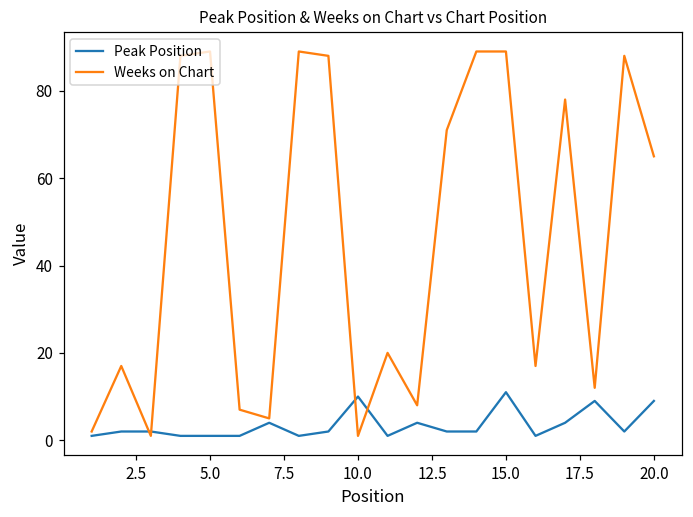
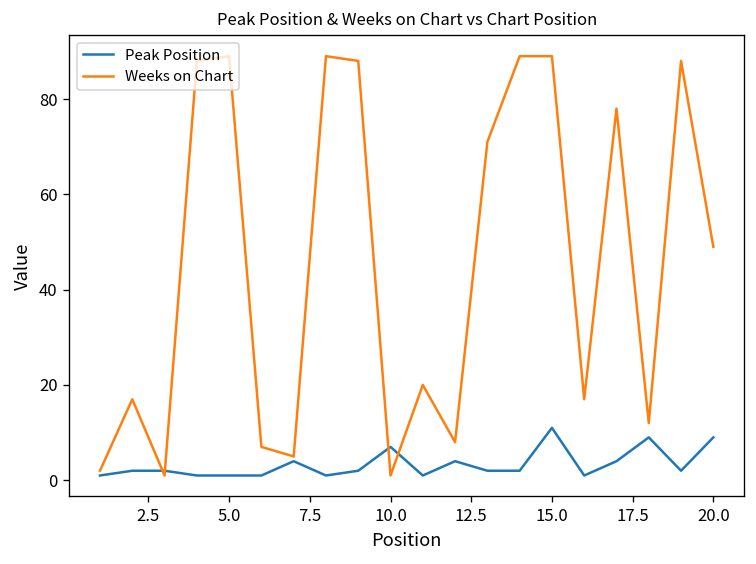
Peak Position, 10.0: 10 -> 7
Weeks on Chart, 20.0: 65 -> 49
